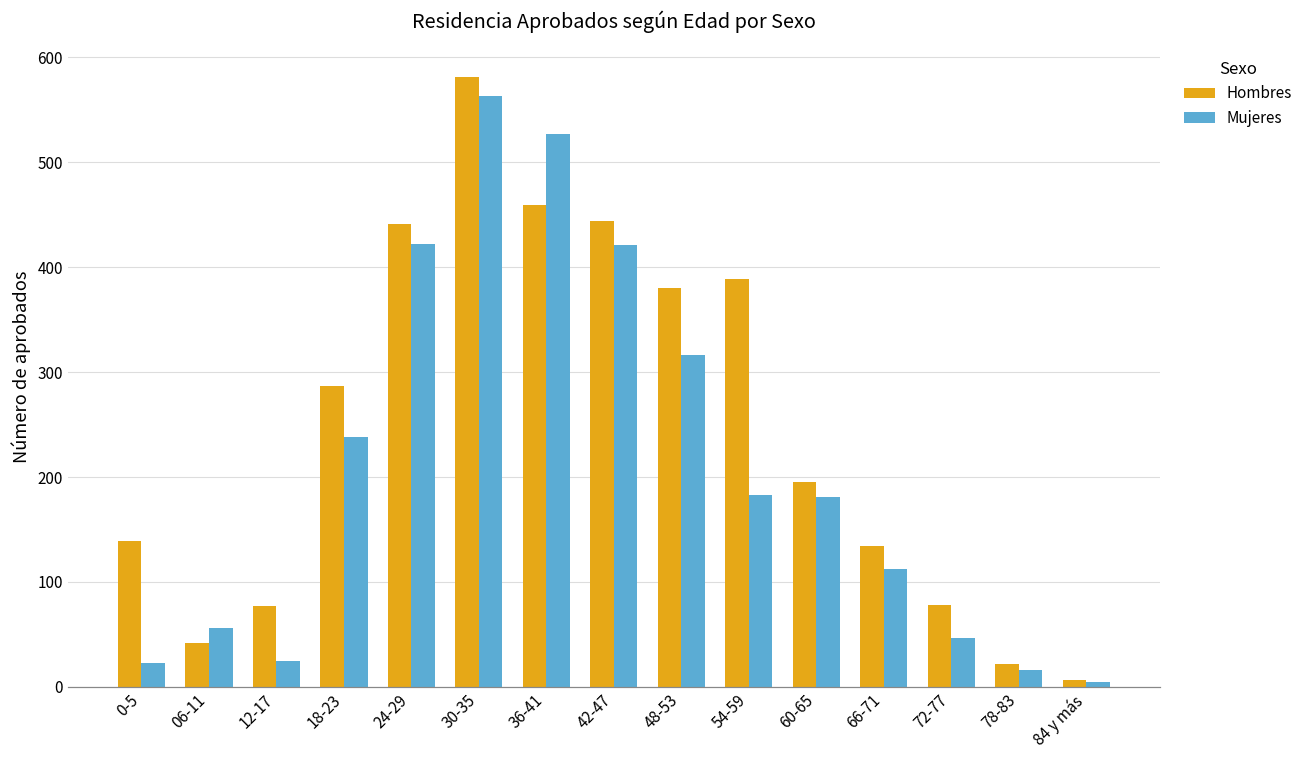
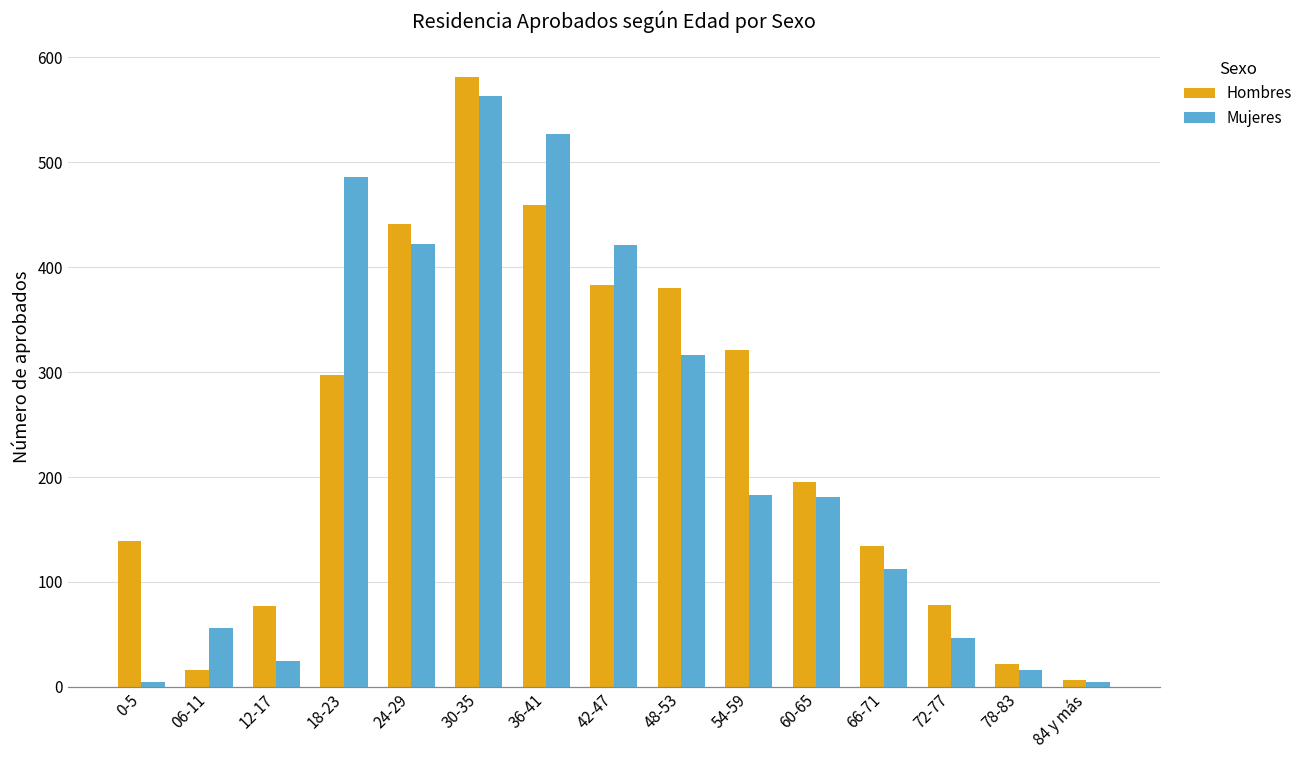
Mujeres, 0-5: 20 -> 10
Hombres, 06-11: 40 -> 20
Hombres, 18-23: 290 -> 300
Mujeres, 18-23: 240 -> 490
Hombres, 42-47: 440 -> 380
Hombres, 54-59: 390 -> 320
